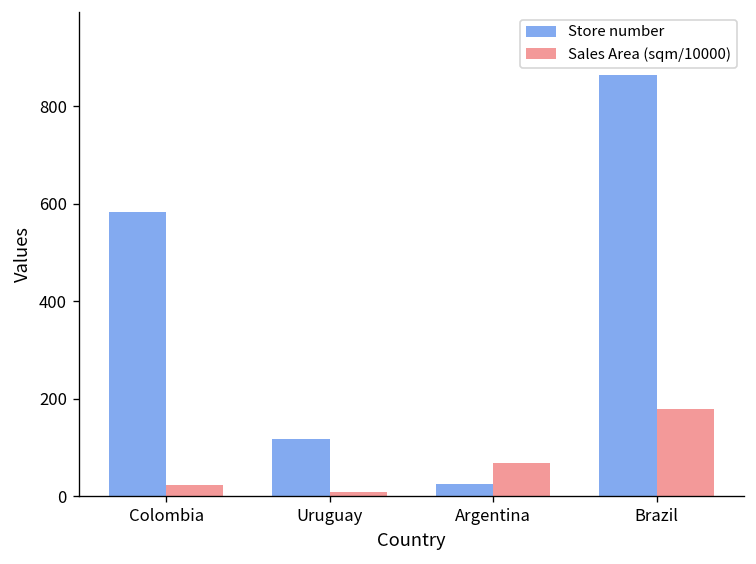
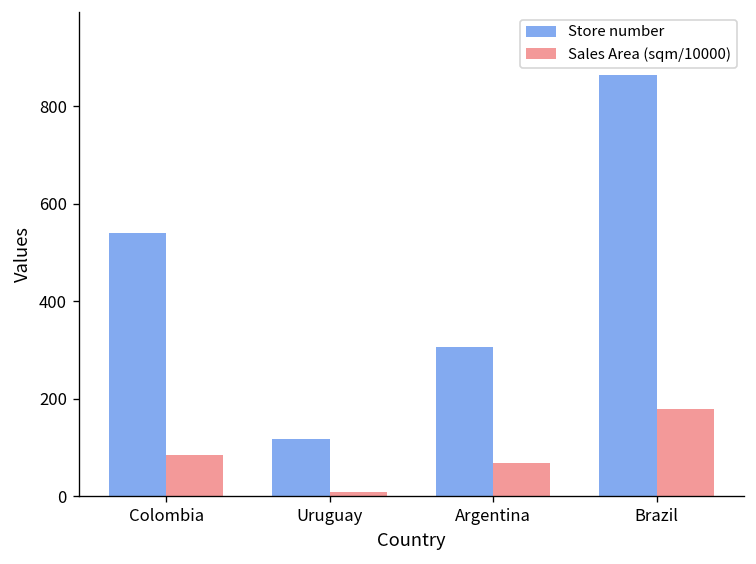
Store number, Colombia: 580 -> 540
Sales Area (sqm/10000), Colombia: 20 -> 90
Store number, Argentina: 30 -> 310
